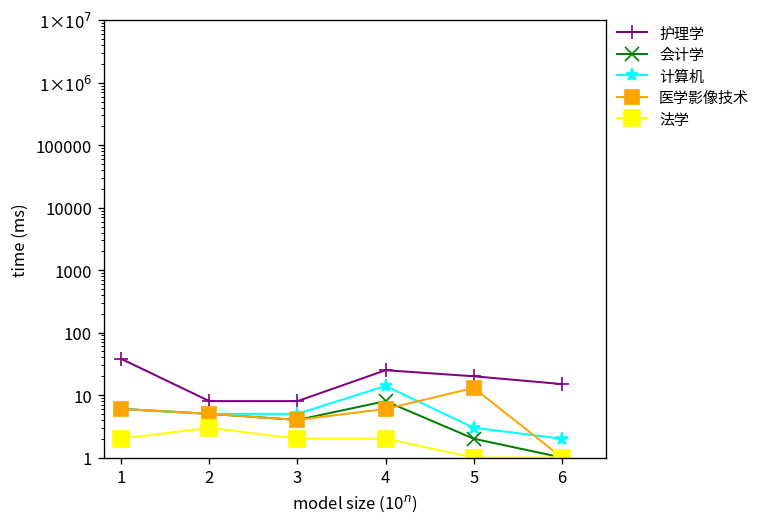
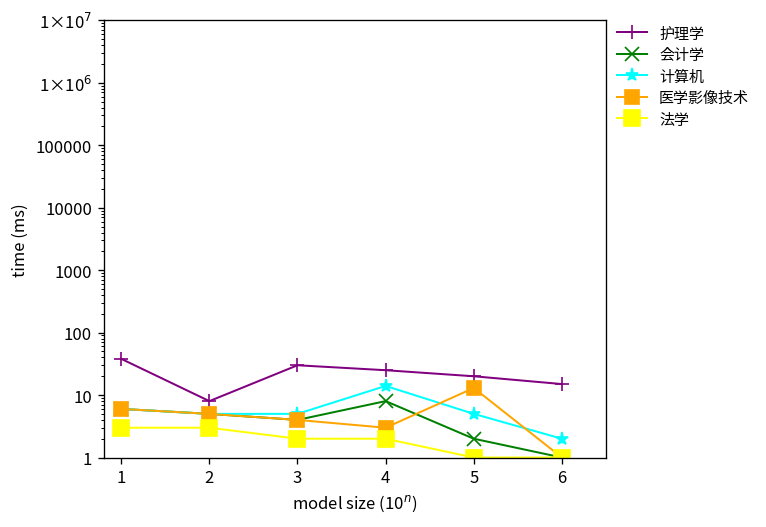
法学, 1: 2 -> 3
护理学, 3: 8 -> 30
医学影像技术, 4: 6 -> 3
计算机, 5: 3 -> 5
